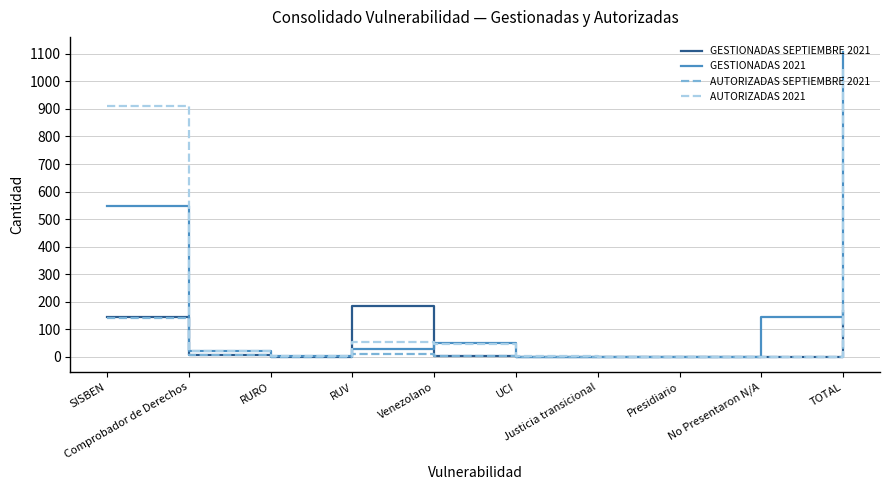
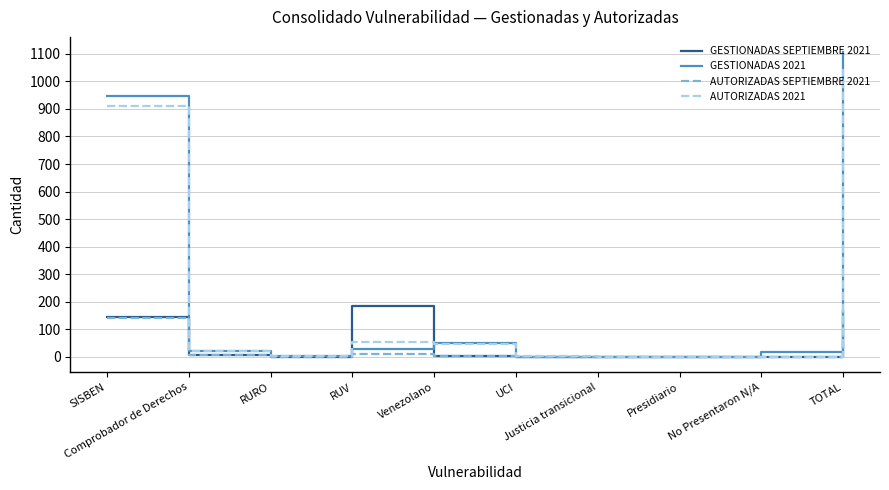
GESTIONADAS 2021, SISBEN: 550 -> 950
GESTIONADAS 2021, No Presentaron N/A: 150 -> 20
